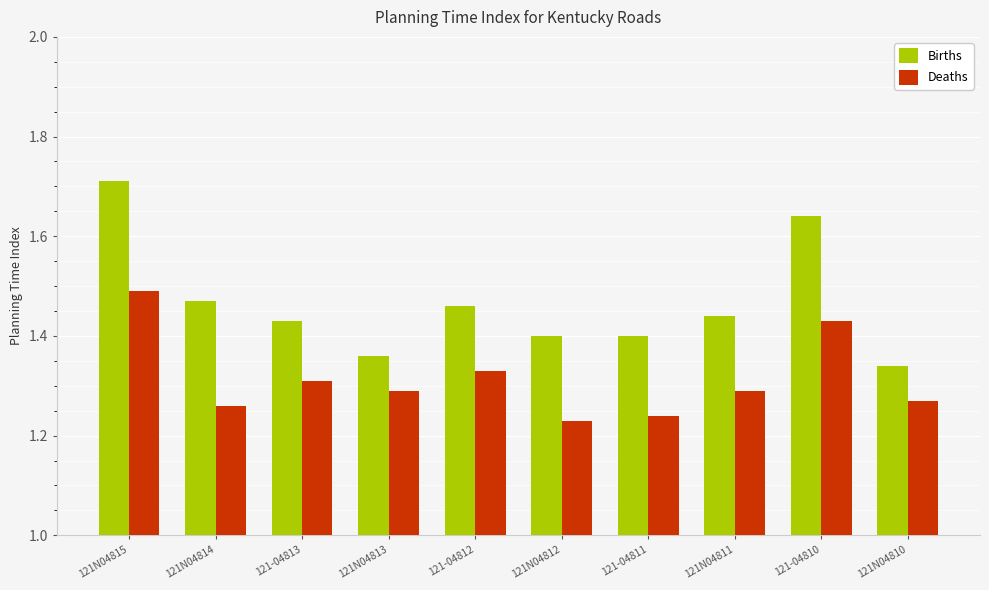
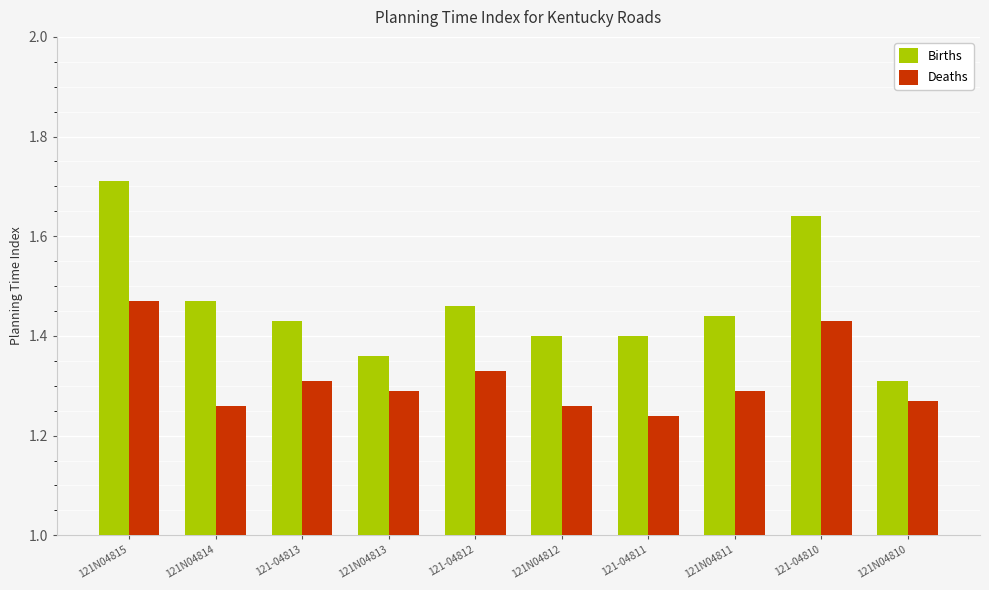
Deaths, 121N04815: 1.49 -> 1.47
Deaths, 121N04812: 1.23 -> 1.26
Births, 121N04810: 1.34 -> 1.31
